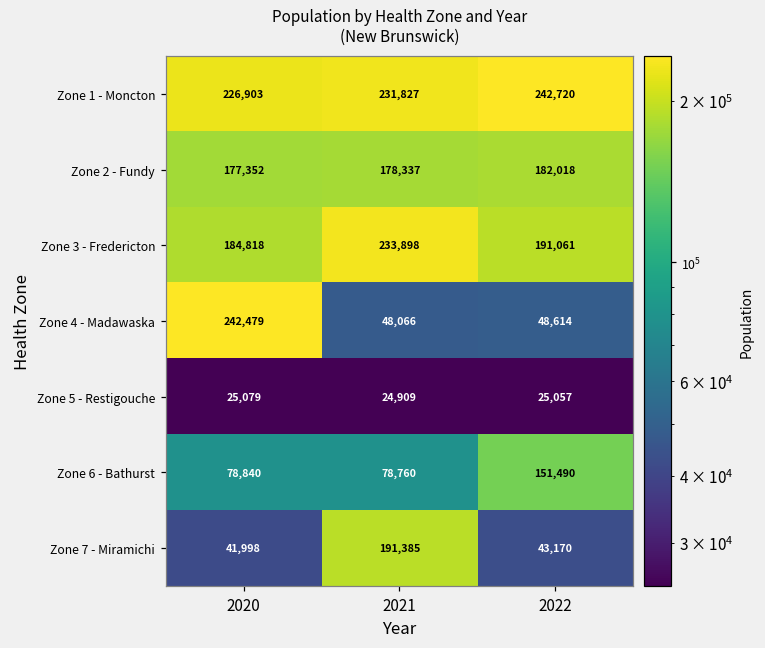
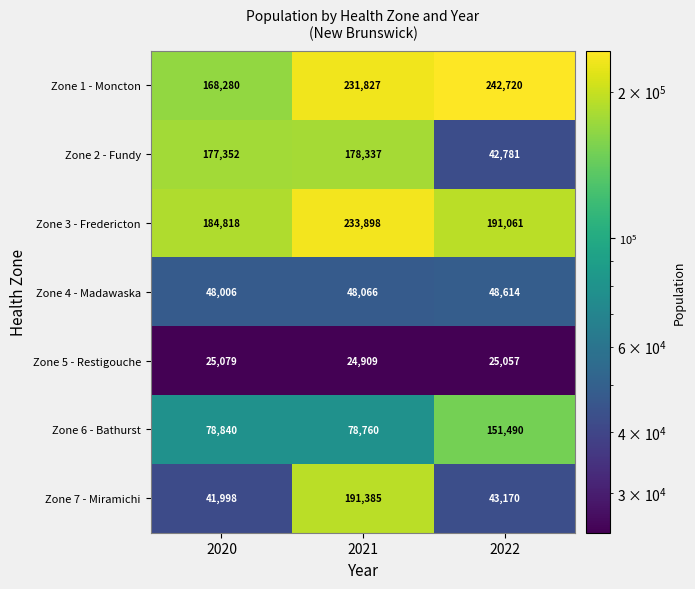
Zone 1 - Moncton, 2020: 226,903 -> 168,280
Zone 2 - Fundy, 2022: 182,018 -> 42,781
Zone 4 - Madawaska, 2020: 242,479 -> 48,006
